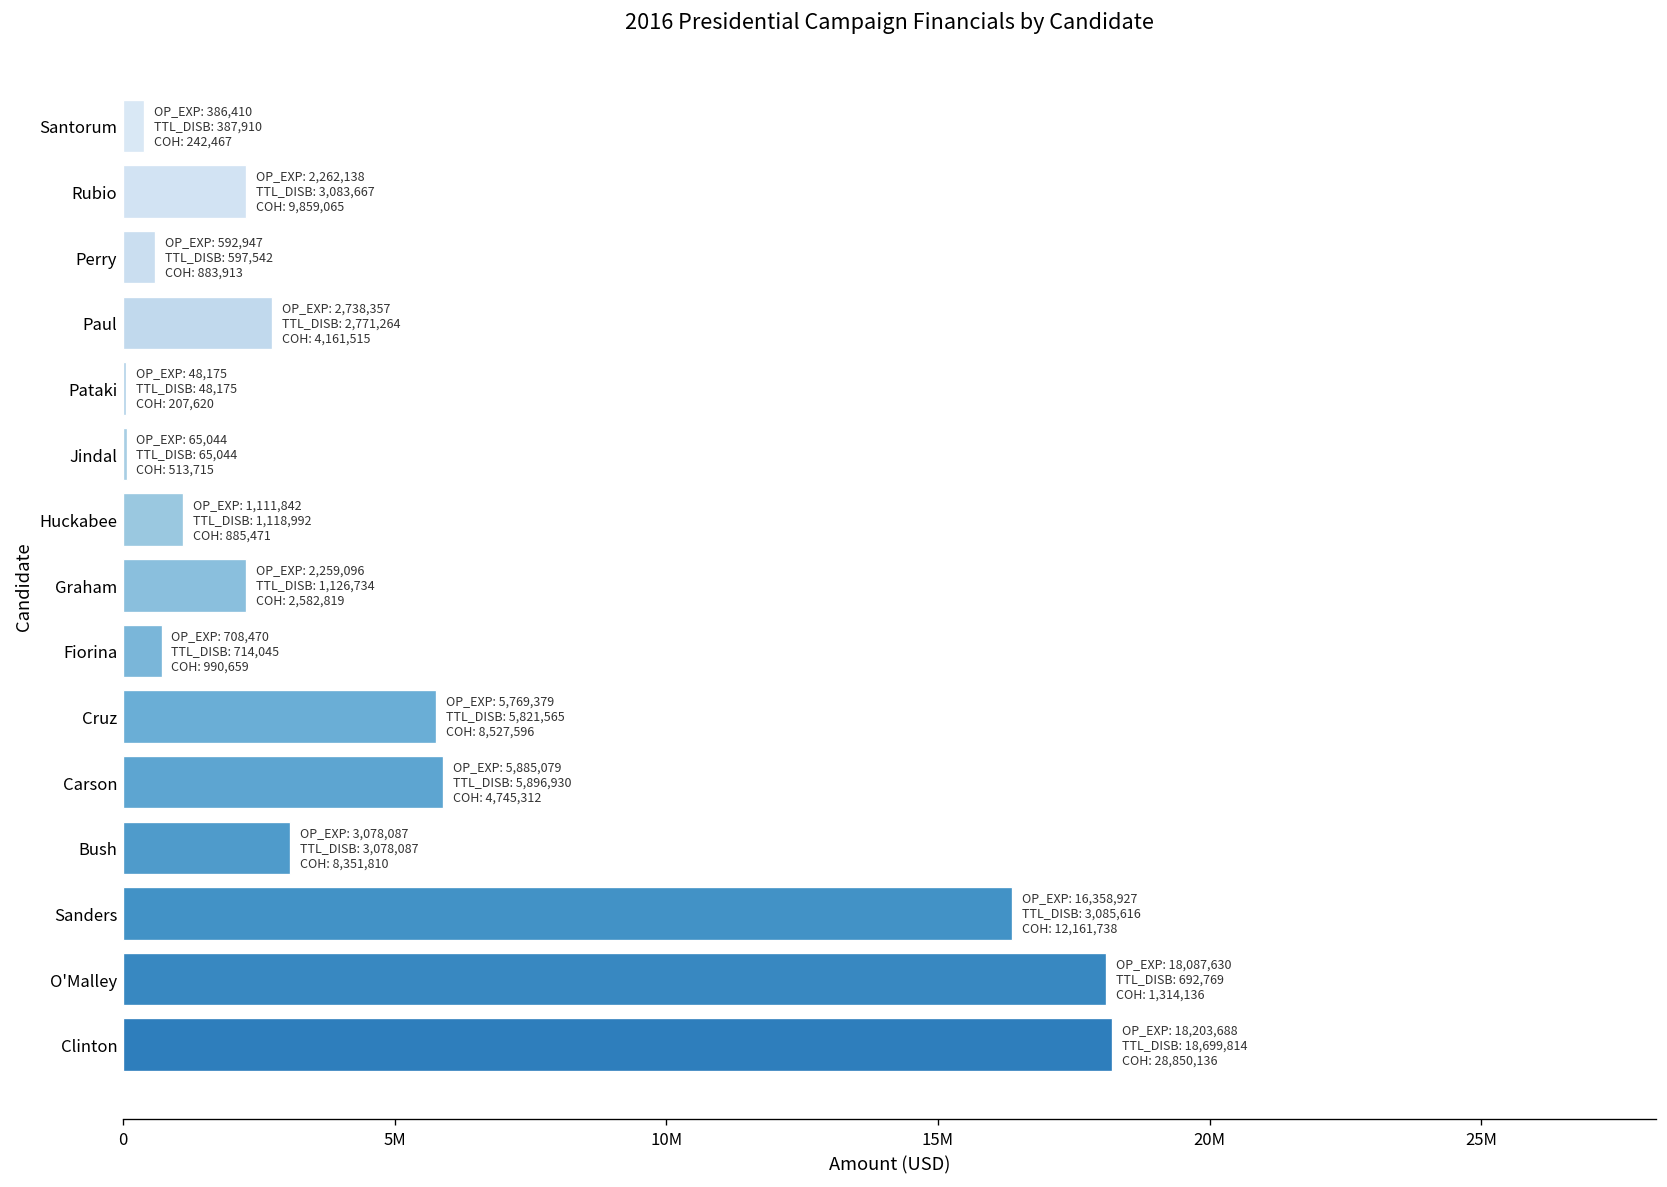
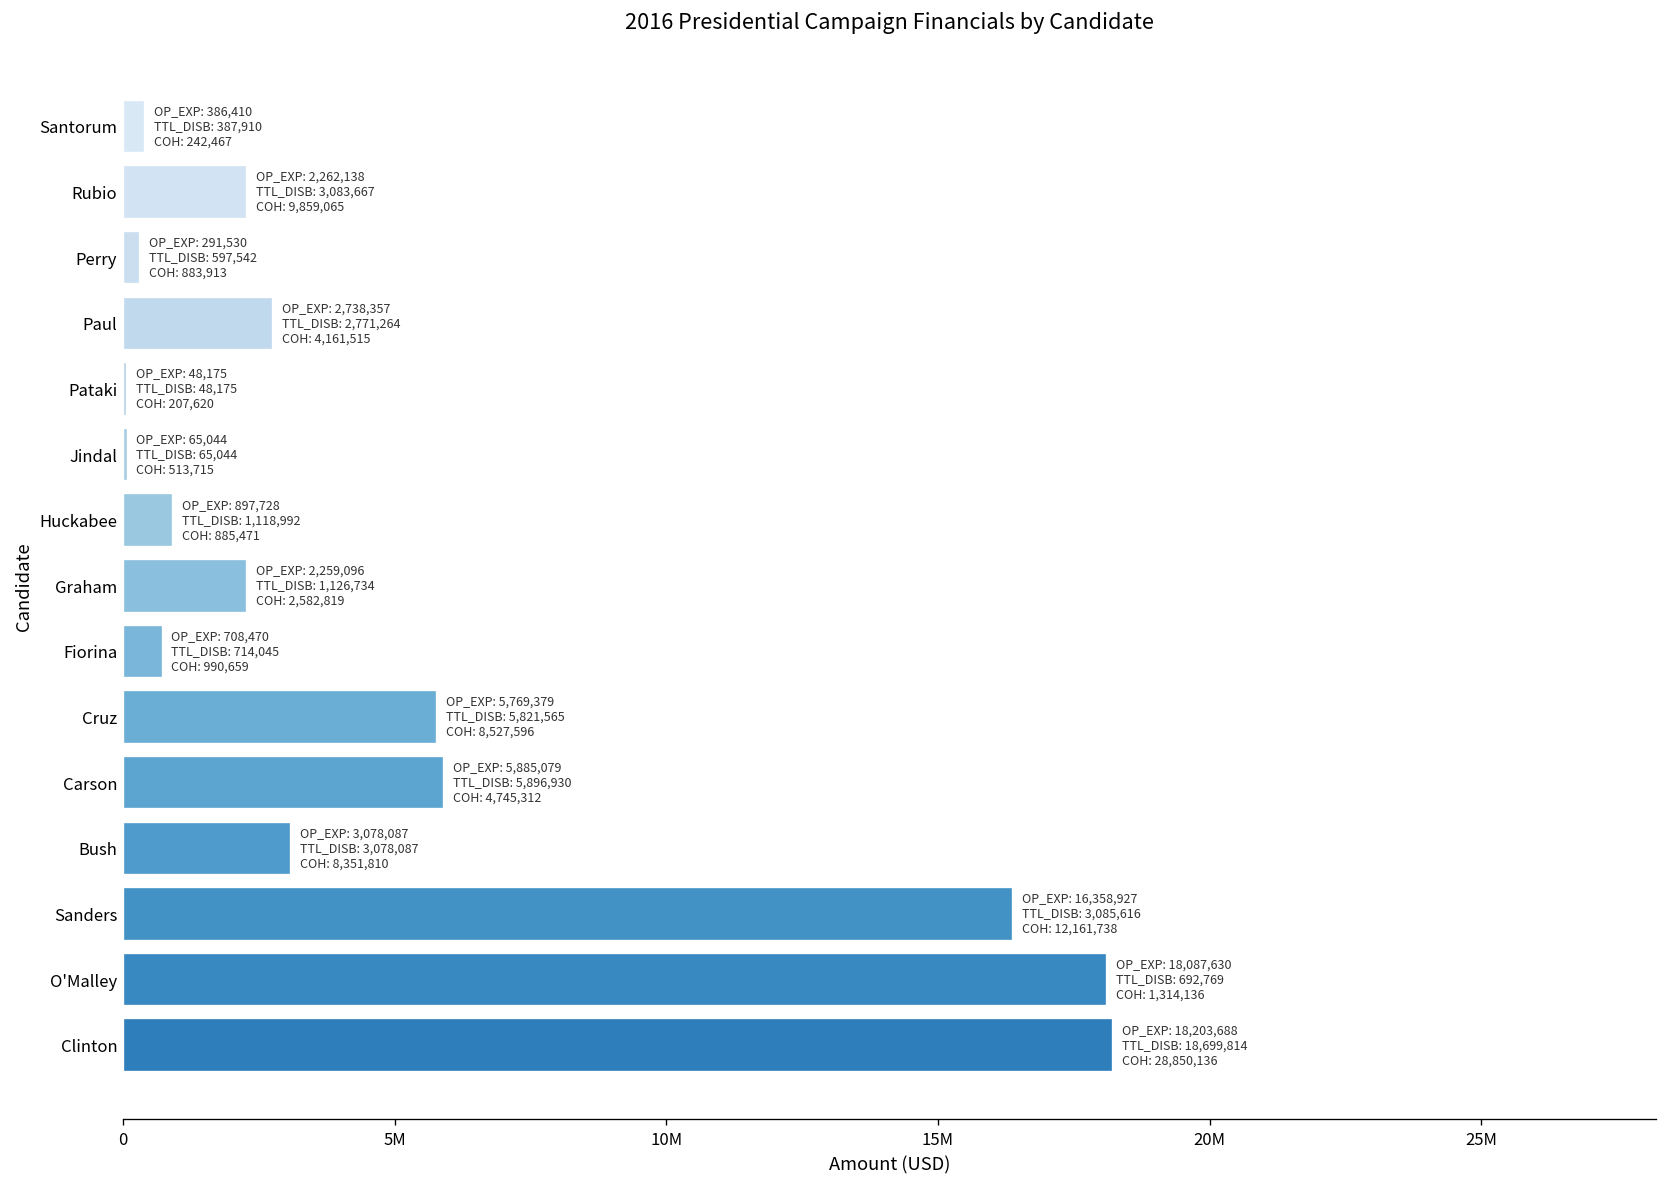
Perry: 592,947 -> 291,530
Huckabee: 1,111,842 -> 897,728
